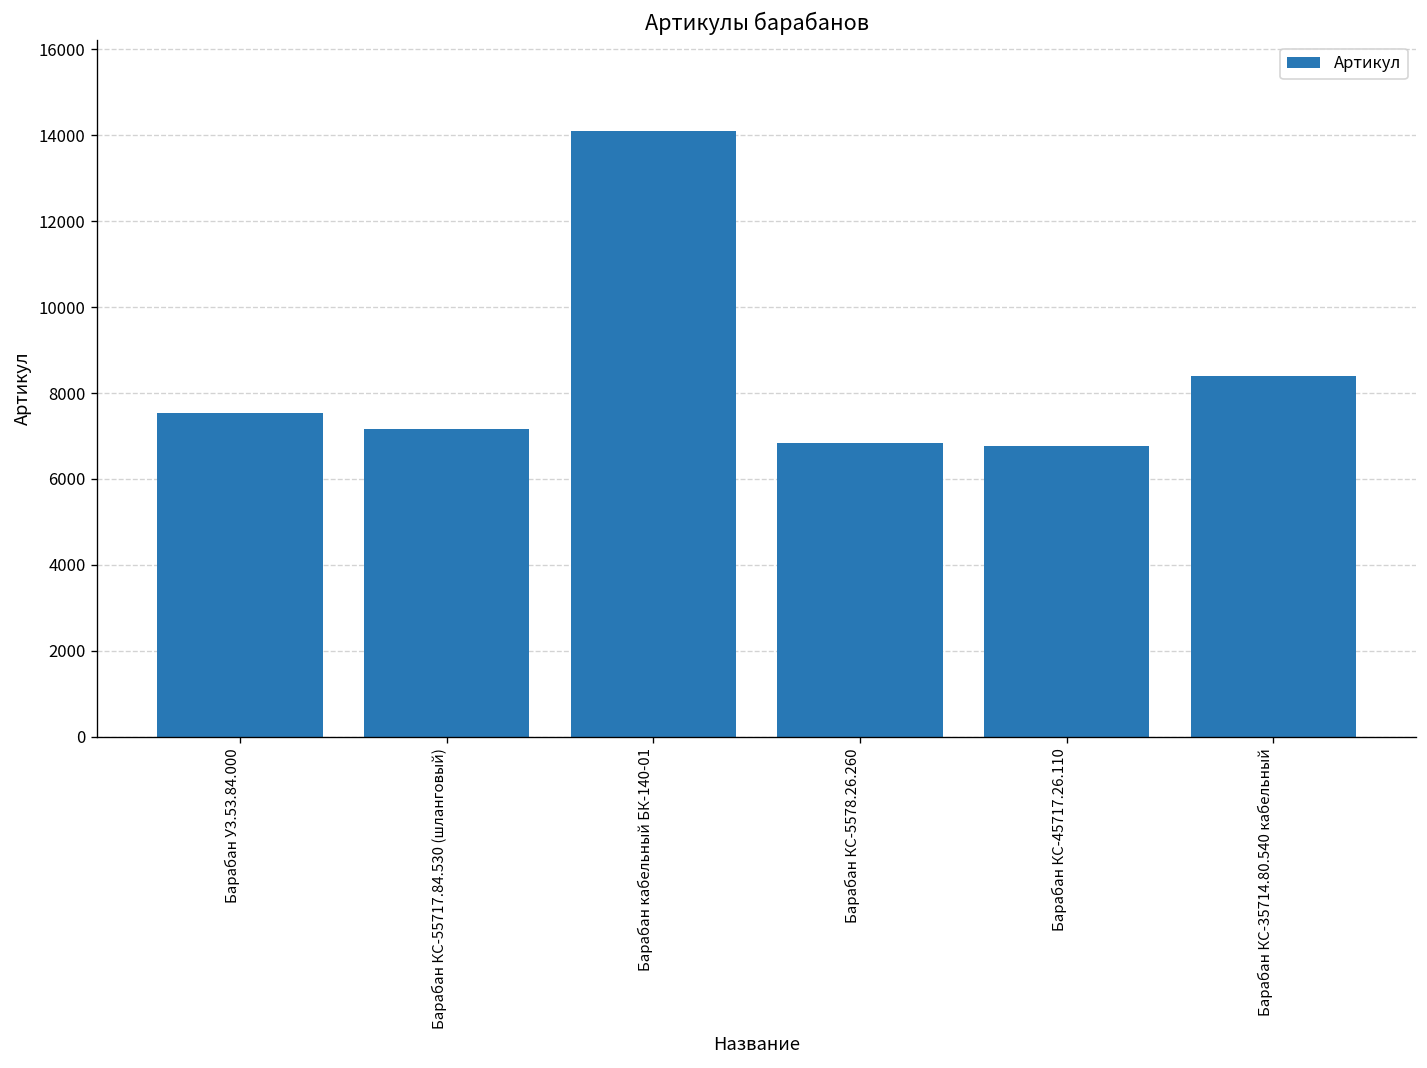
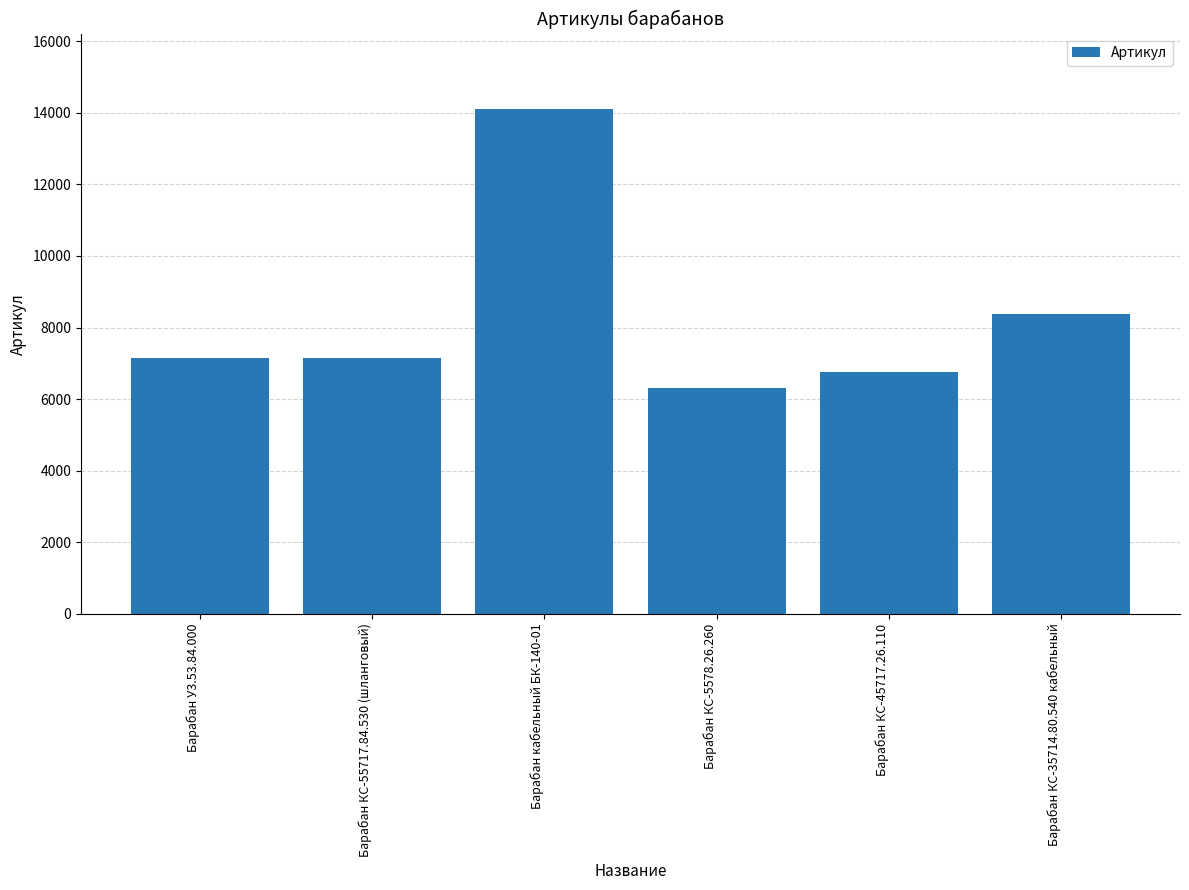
Барабан У3.53.84.000: 7500 -> 7200
Барабан КС-5578.26.260: 6800 -> 6300
